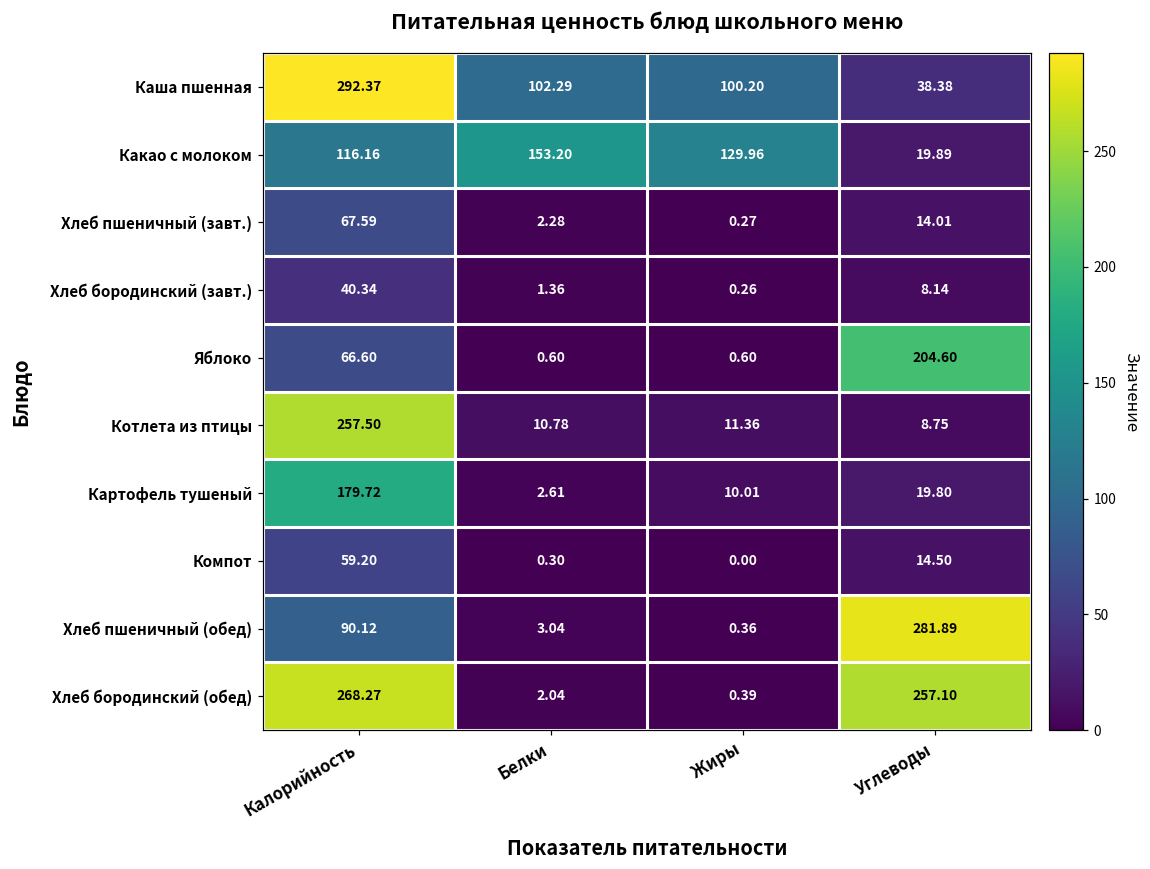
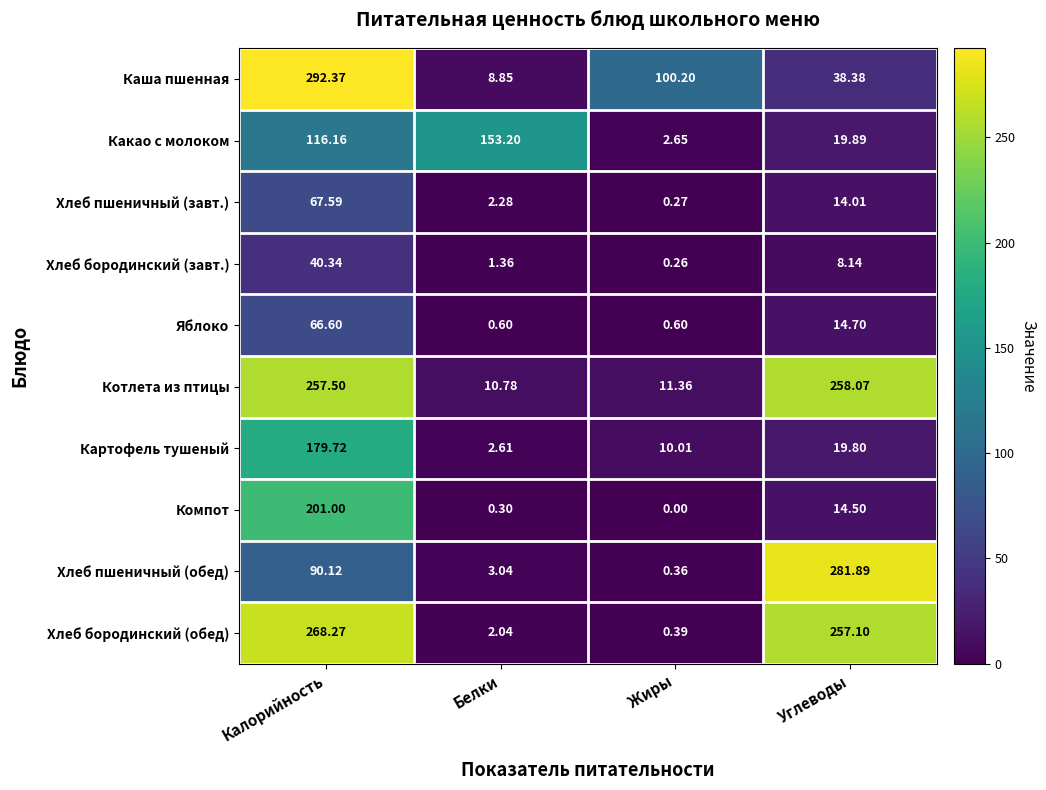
Каша пшенная, Белки: 102.29 -> 8.85
Какао с молоком, Жиры: 129.96 -> 2.65
Яблоко, Углеводы: 204.60 -> 14.70
Котлета из птицы, Углеводы: 8.75 -> 258.07
Компот, Калорийность: 59.20 -> 201.00
